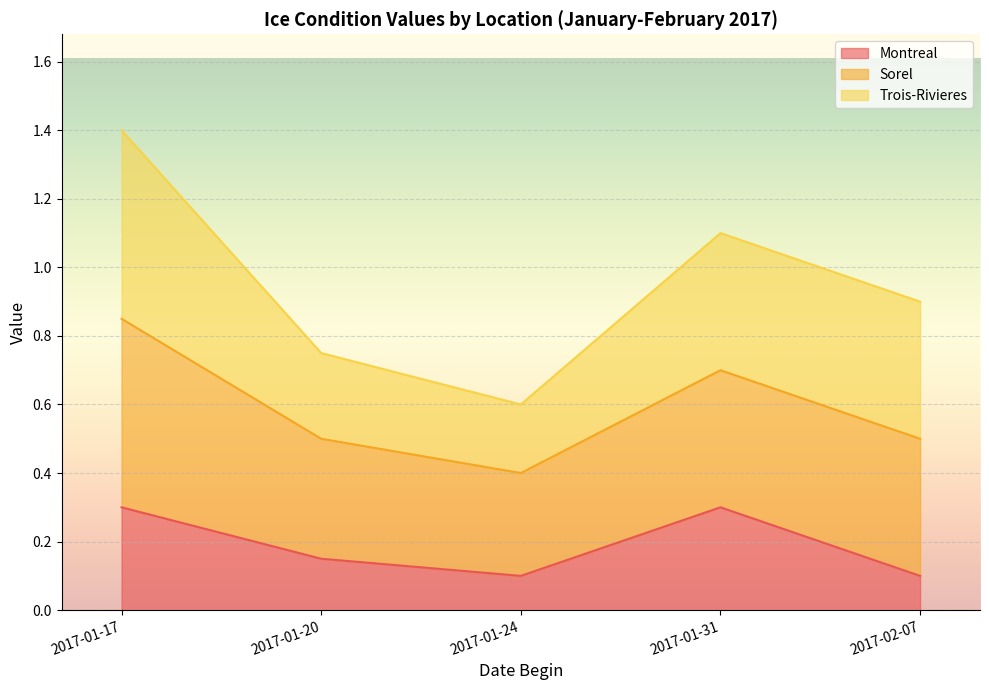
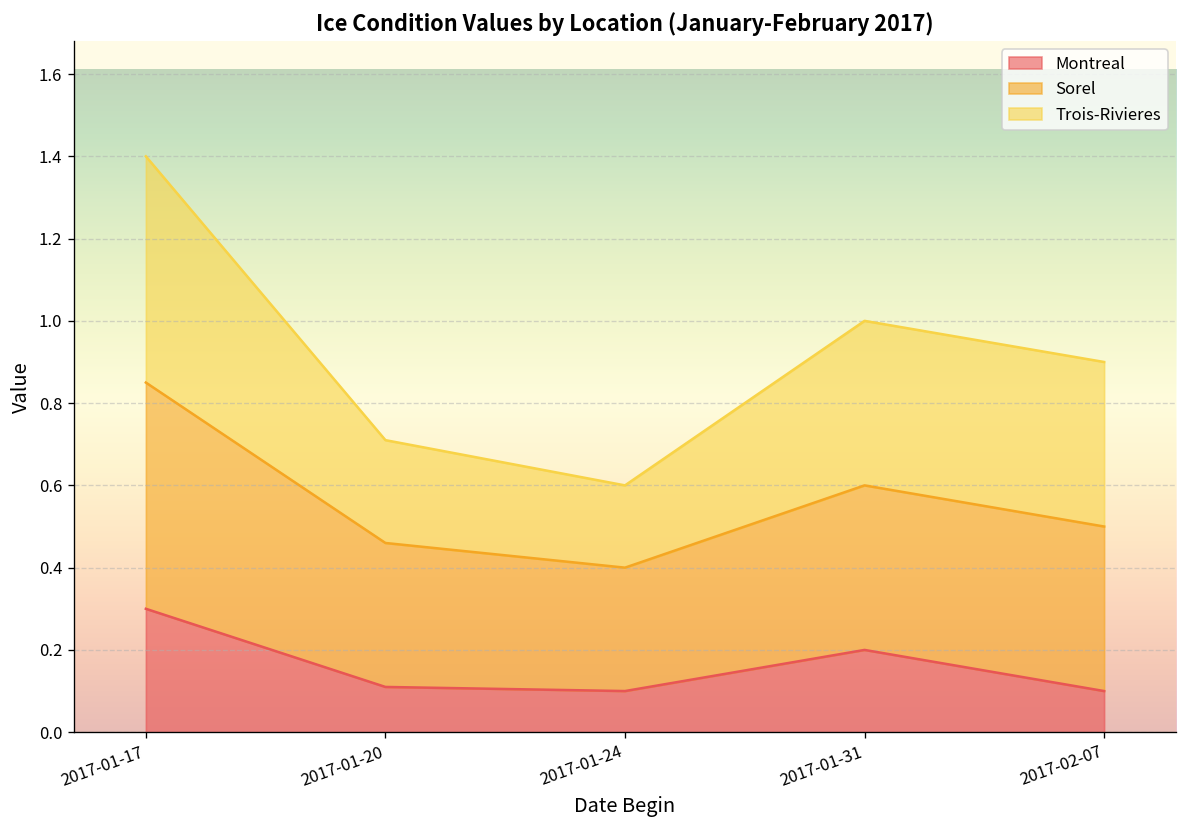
Montreal, 2017-01-20: 0.15 -> 0.11
Montreal, 2017-01-31: 0.3 -> 0.2
